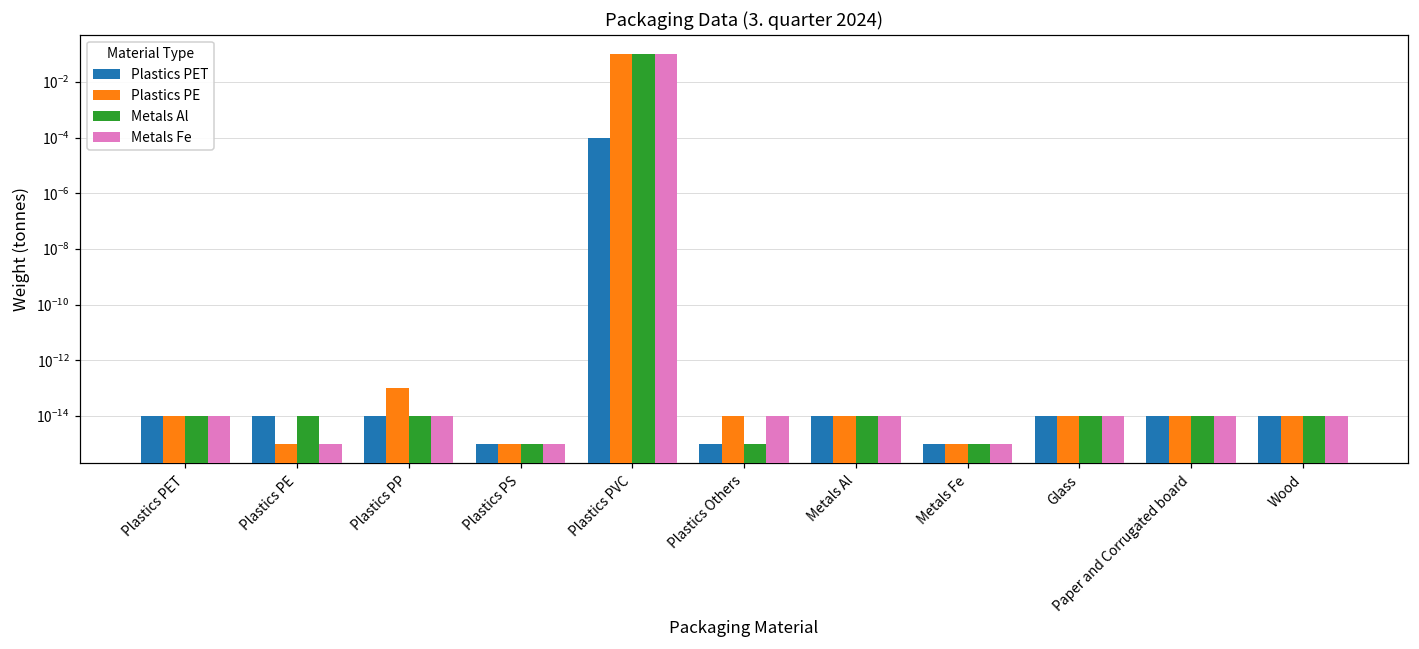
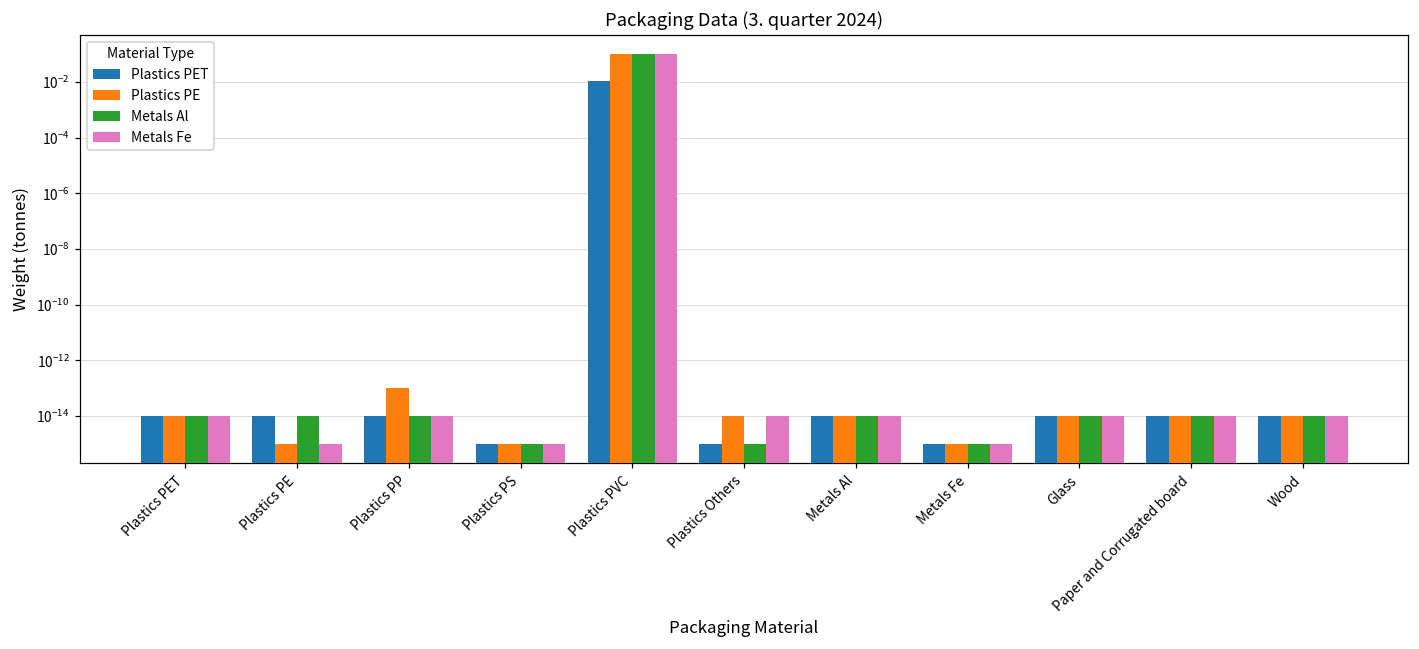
Plastics PET, Plastics PVC: 0.0001 -> 0.011
